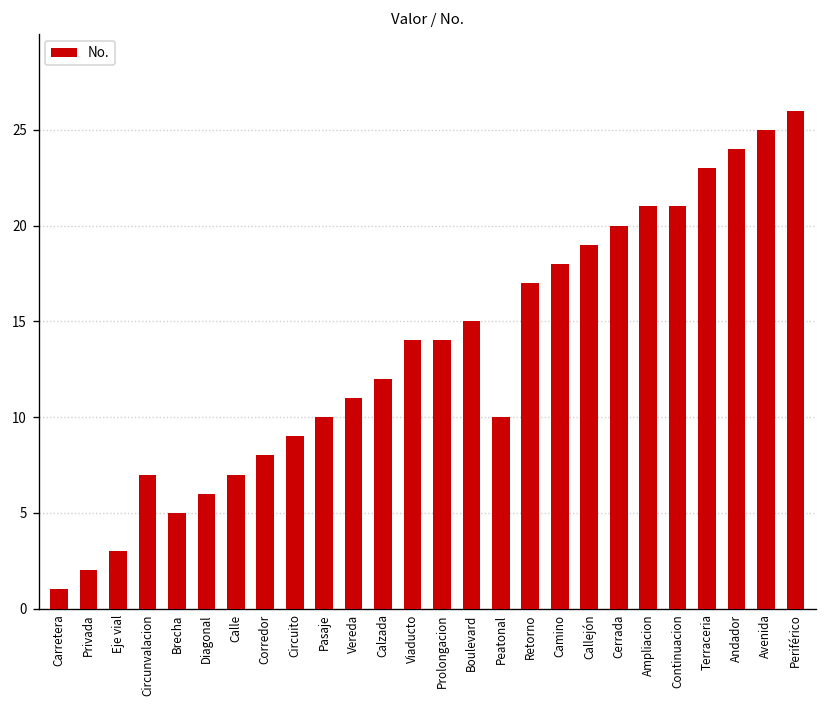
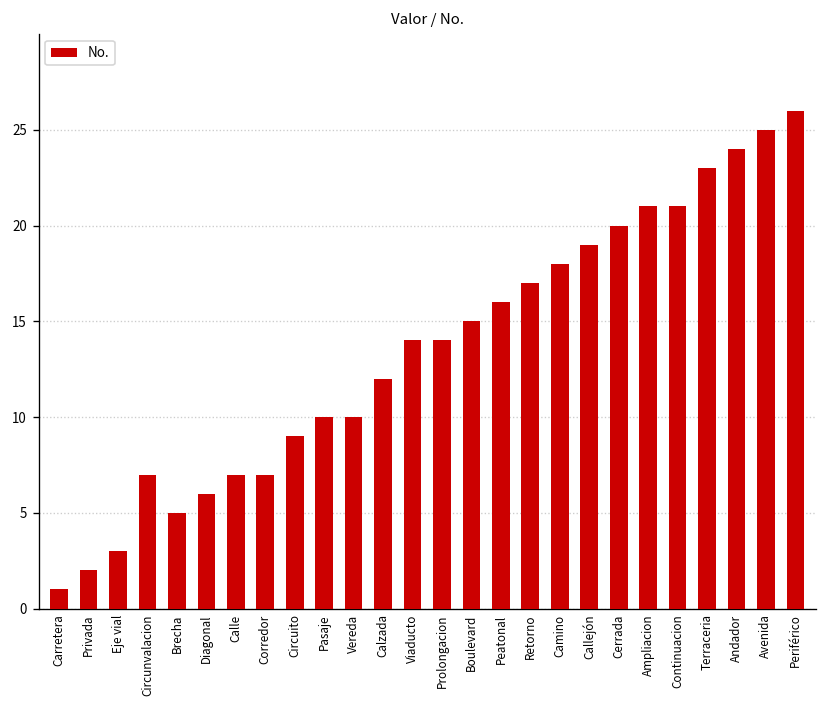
Corredor: 8 -> 7
Vereda: 11 -> 10
Peatonal: 10 -> 16
